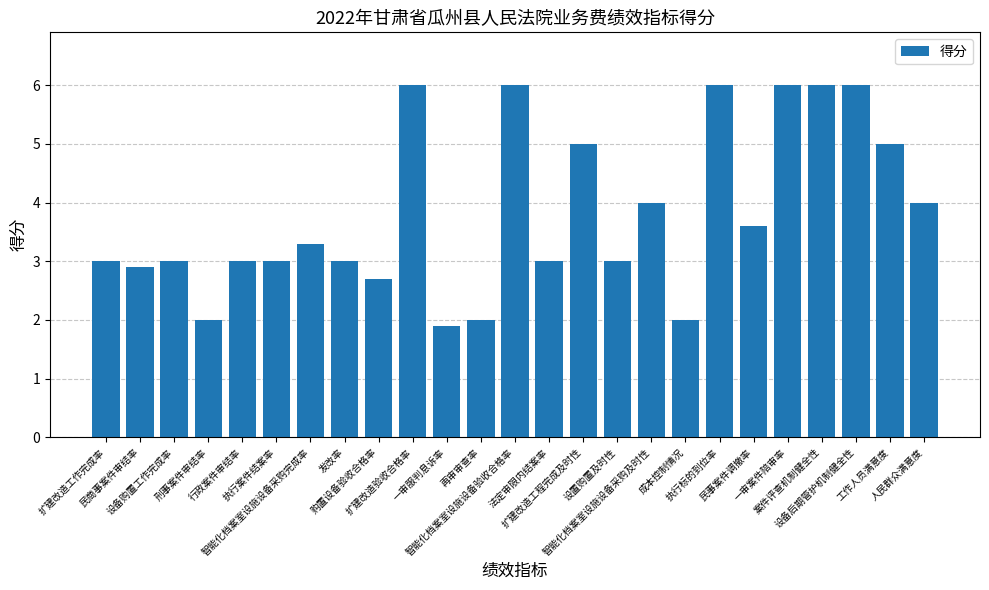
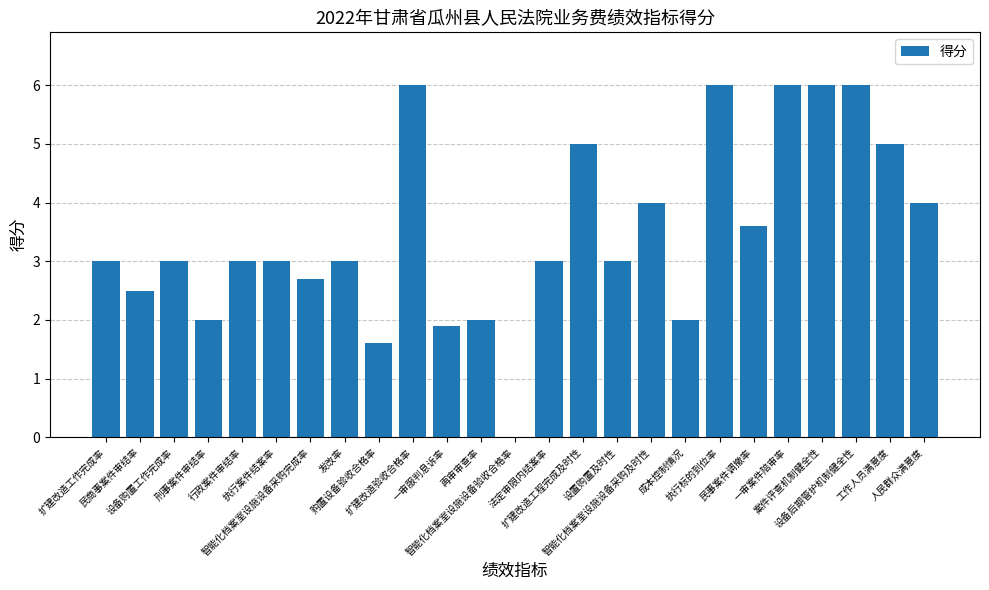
民商事案件审结率: 2.9 -> 2.5
智能化档案室设施设备采购完成率: 3.3 -> 2.7
购置设备验收合格率: 2.7 -> 1.6
智能化档案室设施设备验收合格率: 6 -> 0
